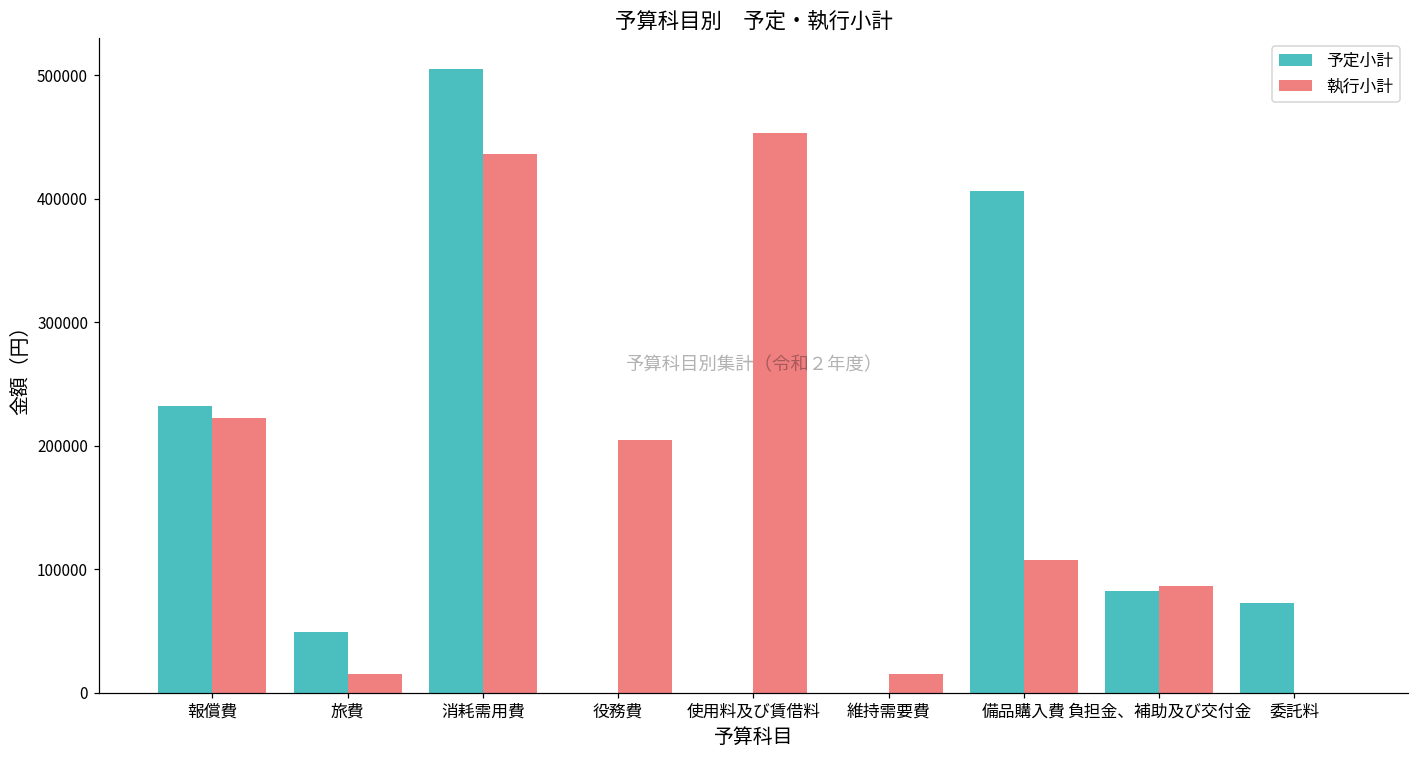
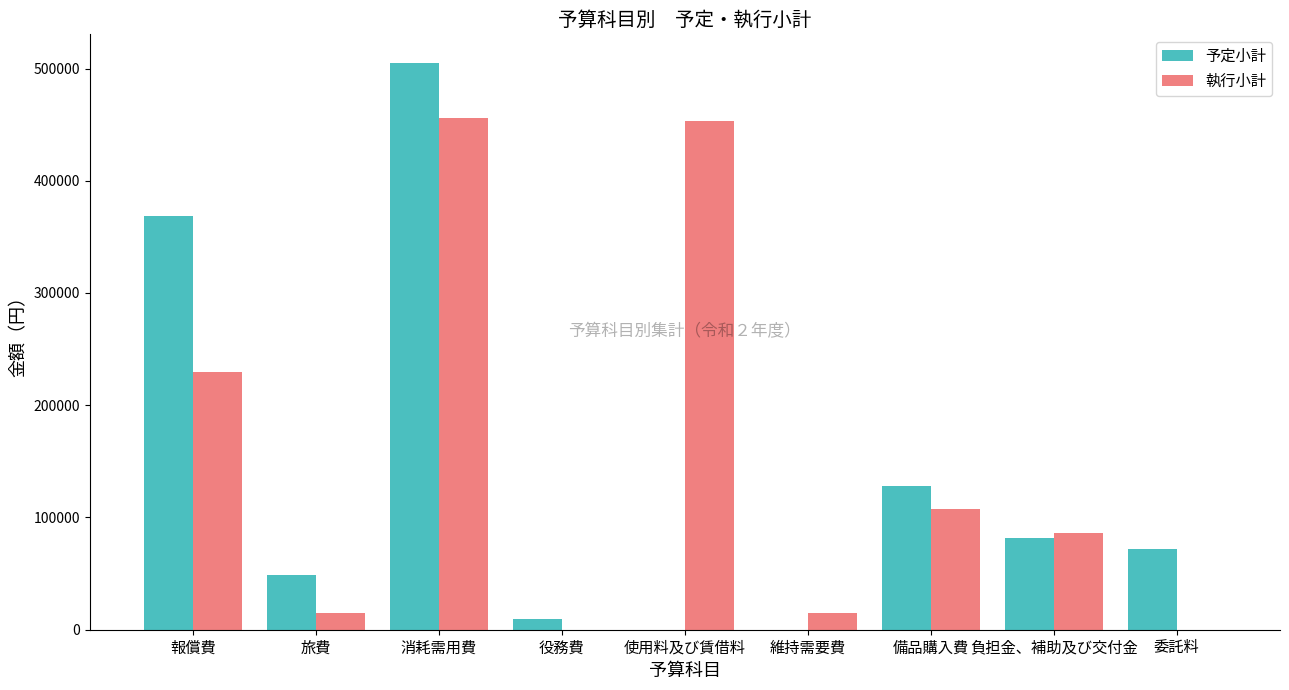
予定小計, 報償費: 233000 -> 368000
執行小計, 報償費: 223000 -> 230000
執行小計, 消耗需用費: 436000 -> 456000
予定小計, 役務費: 0 -> 10000
執行小計, 役務費: 204000 -> 0
予定小計, 備品購入費: 407000 -> 128000
